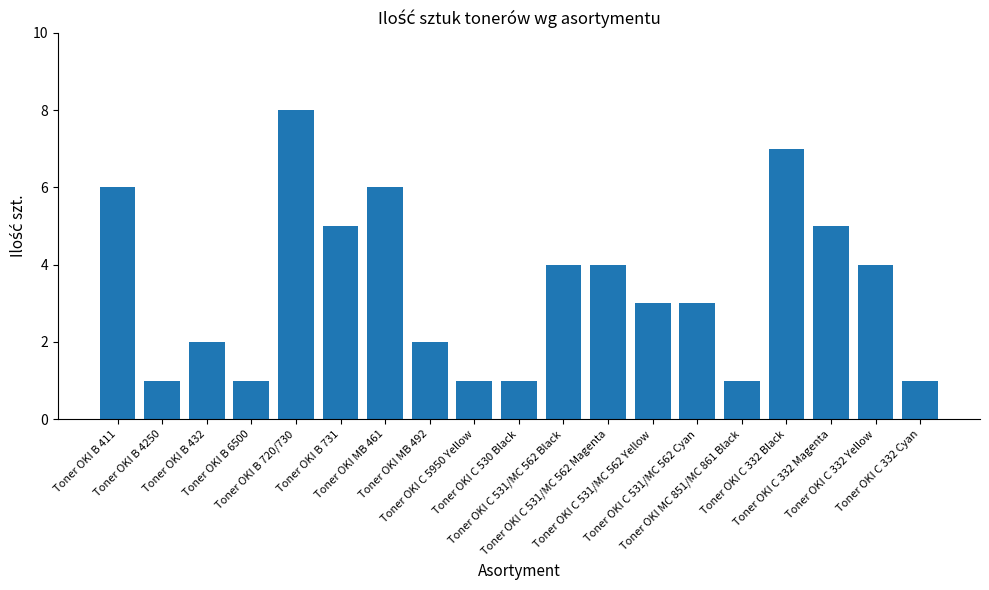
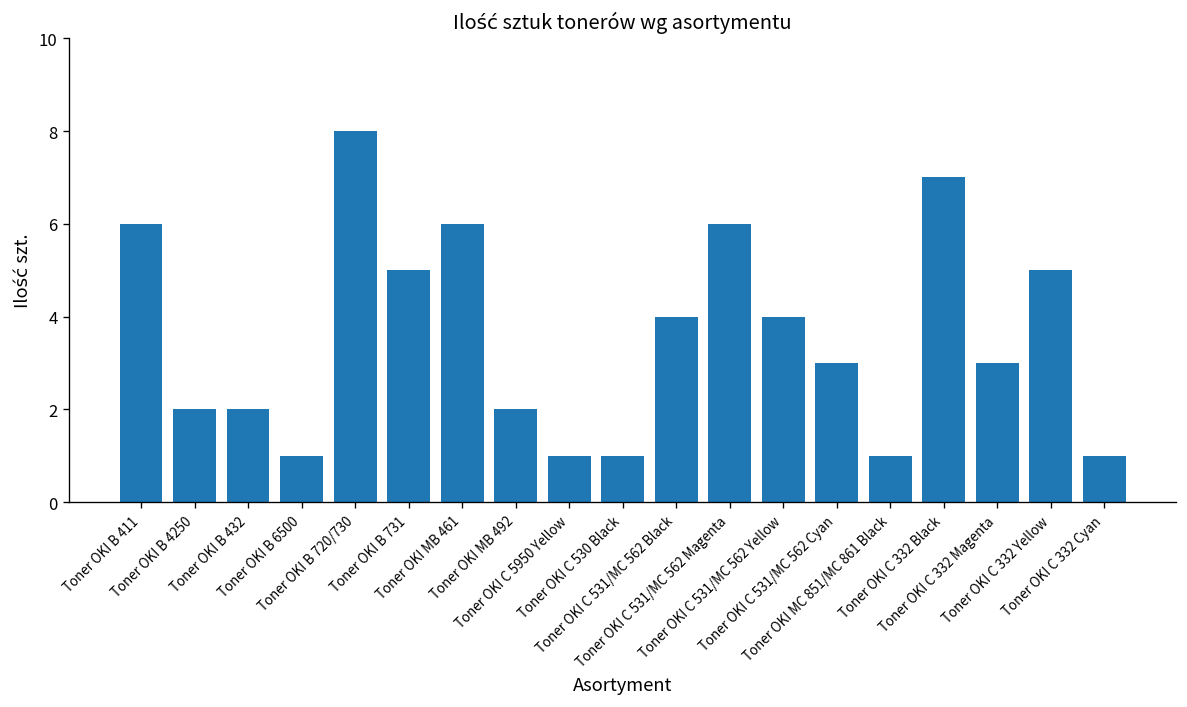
Toner OKI B 4250: 1 -> 2
Toner OKI C 531/MC 562 Magenta: 4 -> 6
Toner OKI C 531/MC 562 Yellow: 3 -> 4
Toner OKI C 332 Magenta: 5 -> 3
Toner OKI C 332 Yellow: 4 -> 5
